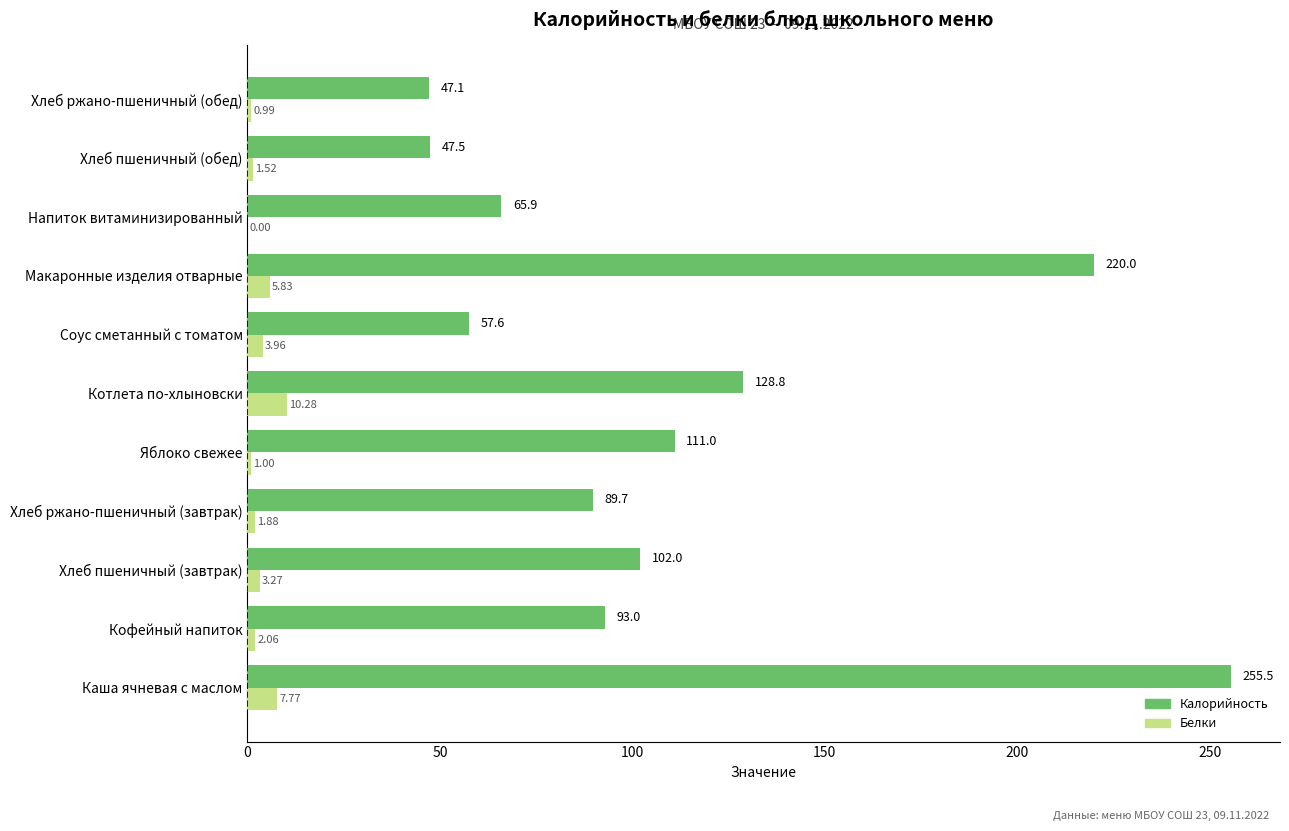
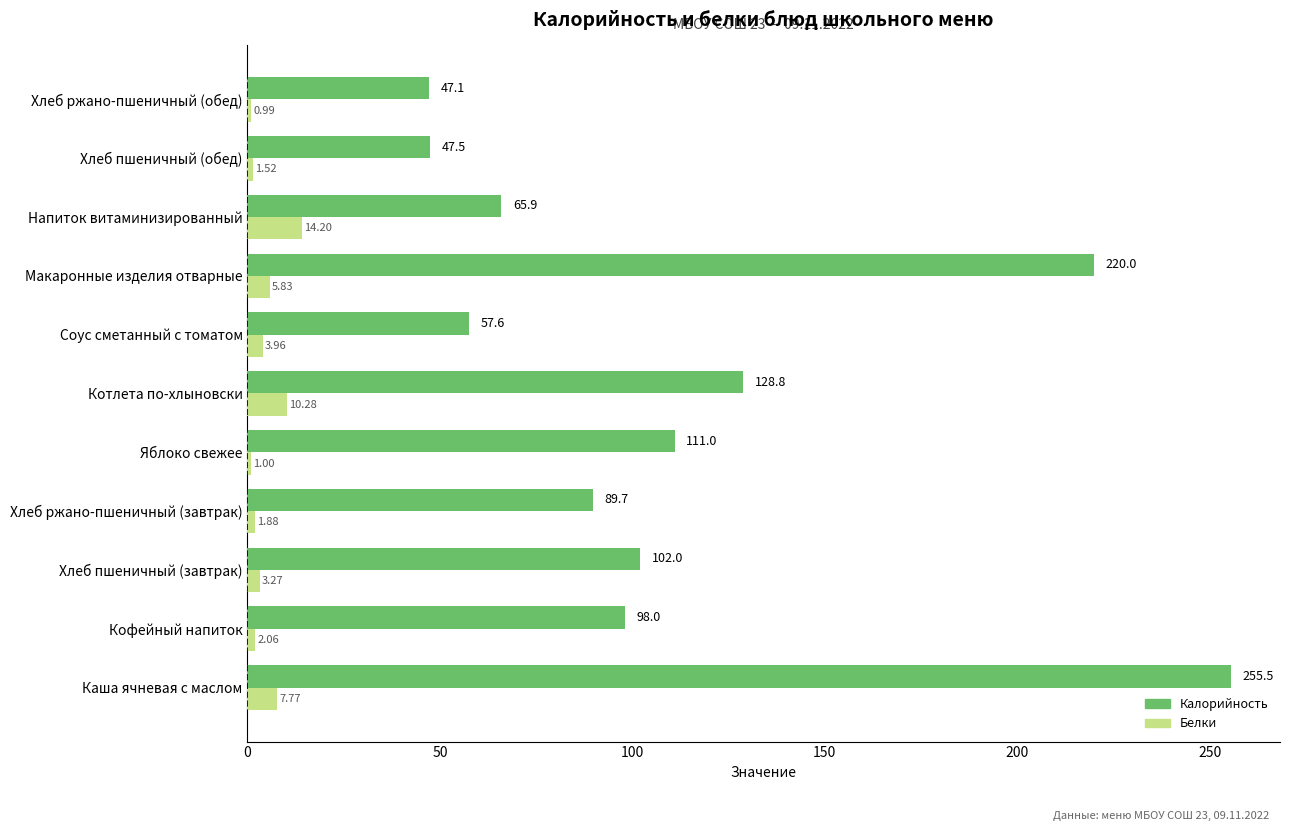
Белки, Напиток витаминизированный: 0.00 -> 14.20
Калорийность, Кофейный напиток: 93.0 -> 98.0
